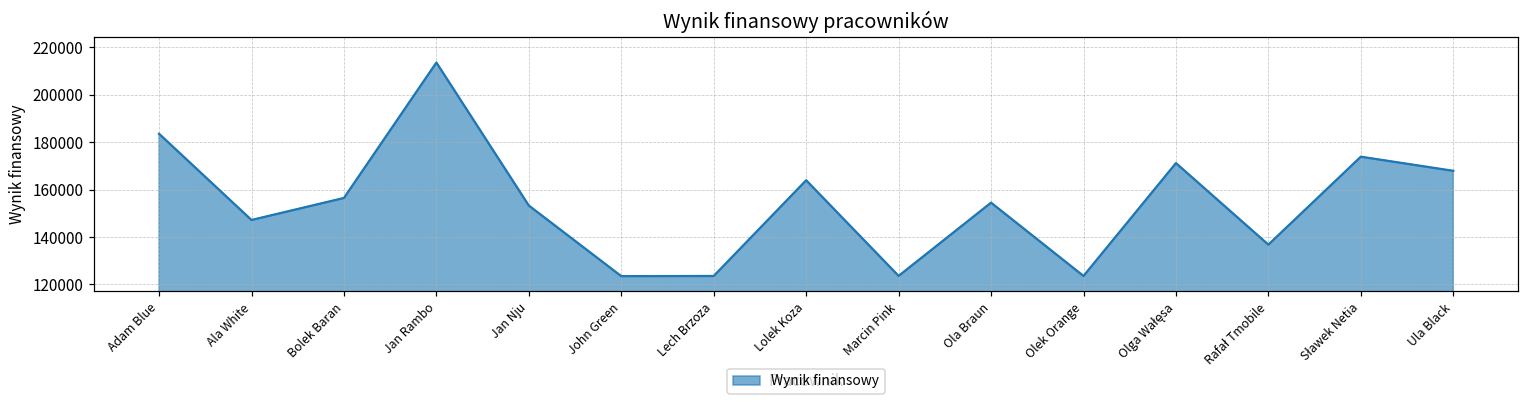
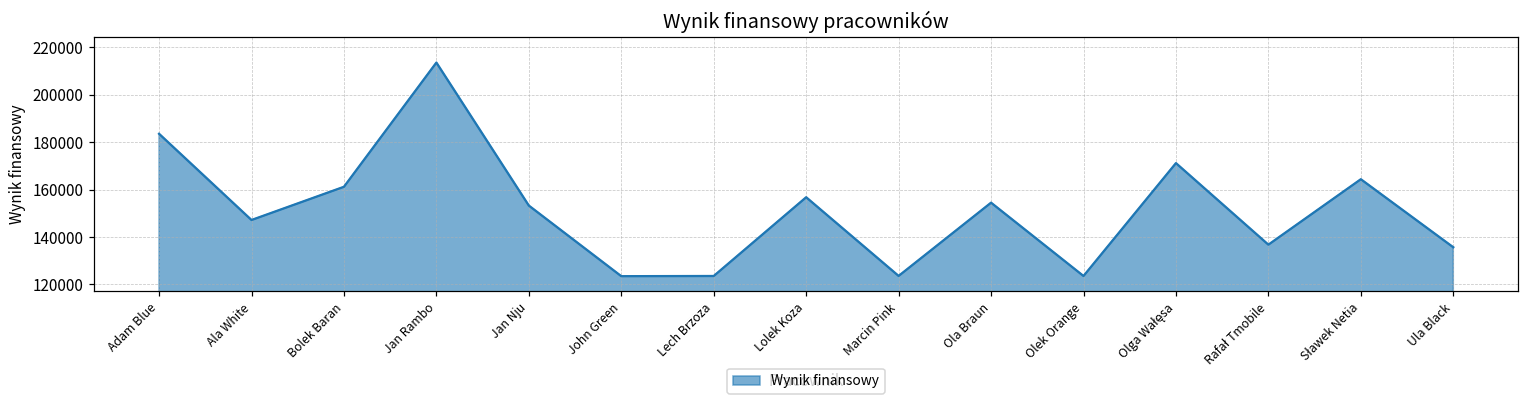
Bolek Baran: 156000 -> 161000
Lolek Koza: 164000 -> 157000
Sławek Netia: 174000 -> 164000
Ula Black: 168000 -> 136000
